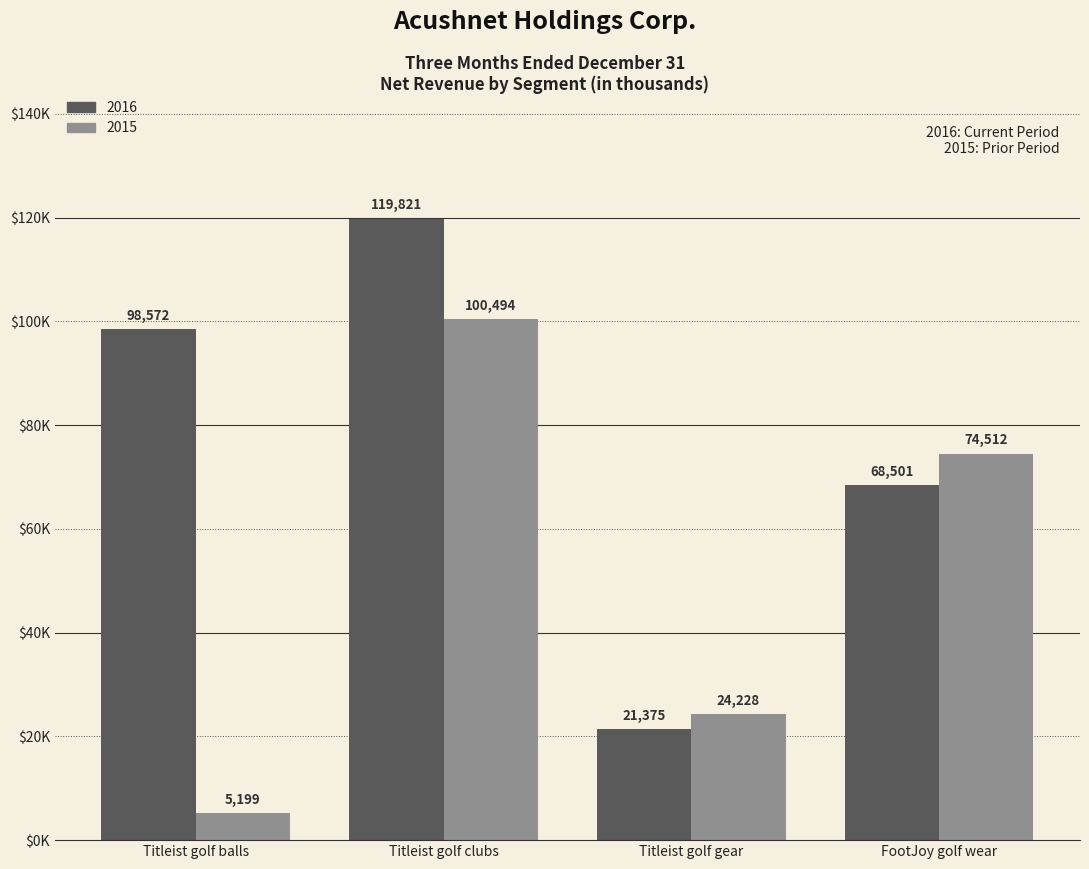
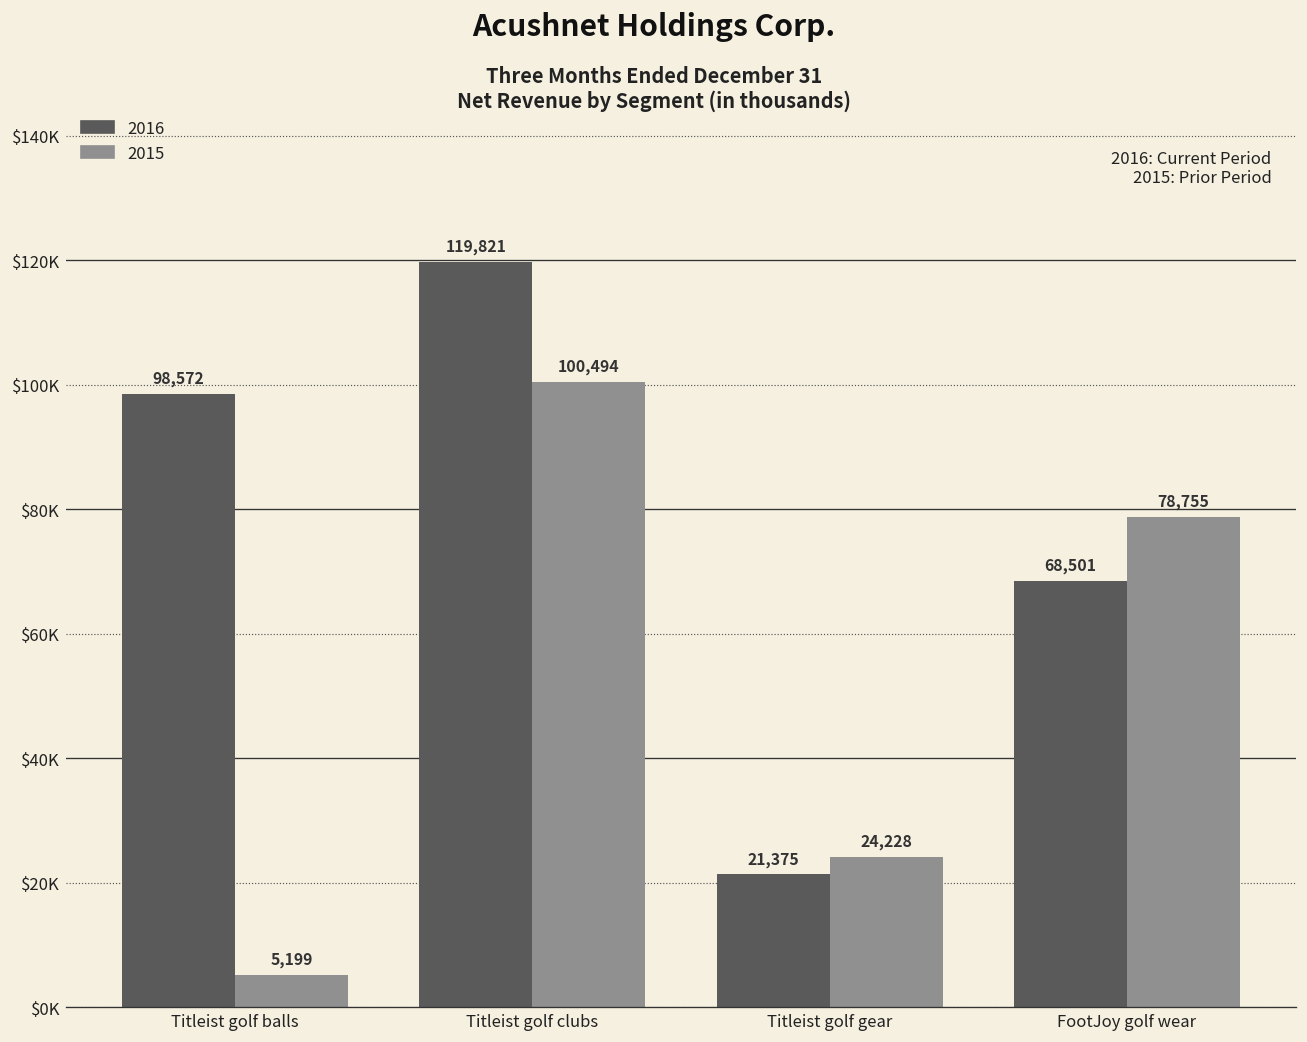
2015, FootJoy golf wear: 74,512 -> 78,755
